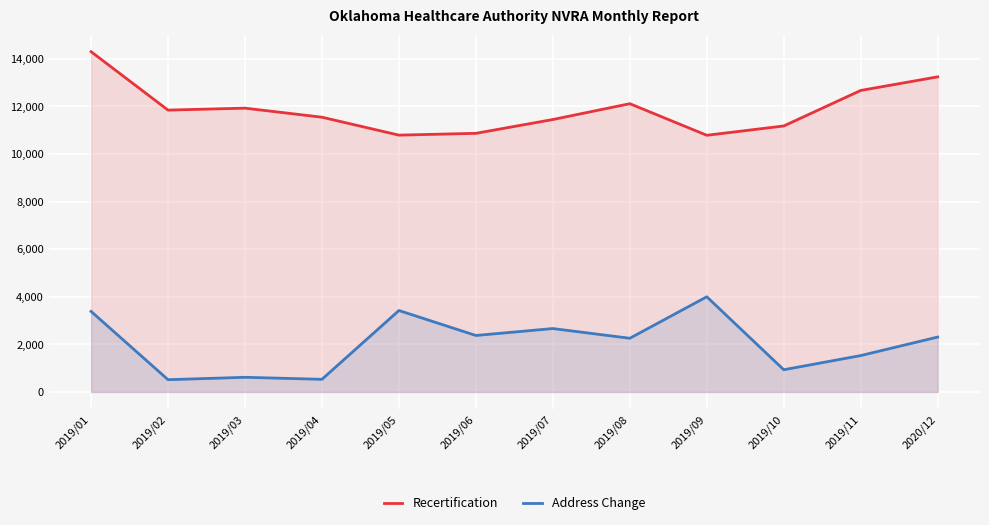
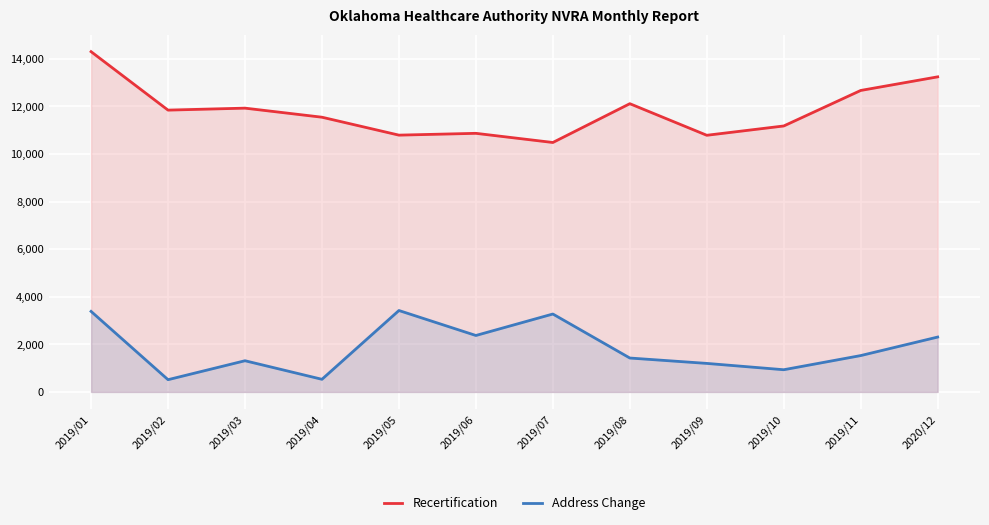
Address Change, 2019/03: 600 -> 1,300
Recertification, 2019/07: 11,400 -> 10,500
Address Change, 2019/07: 2,700 -> 3,300
Address Change, 2019/08: 2,300 -> 1,400
Address Change, 2019/09: 4,000 -> 1,200
